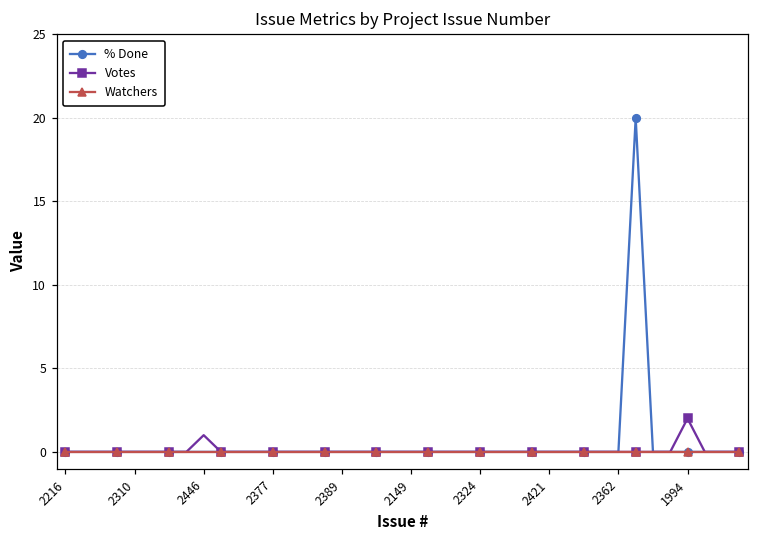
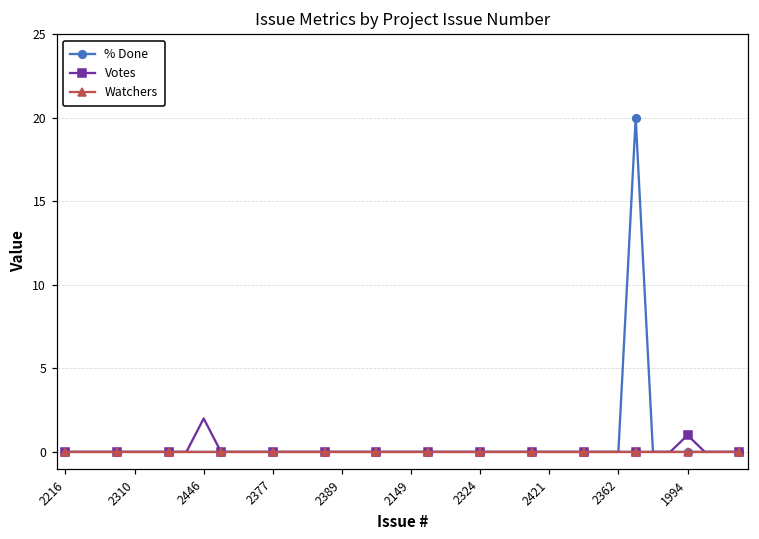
Votes, 2446: 1 -> 2
Votes, 1994: 2 -> 1
